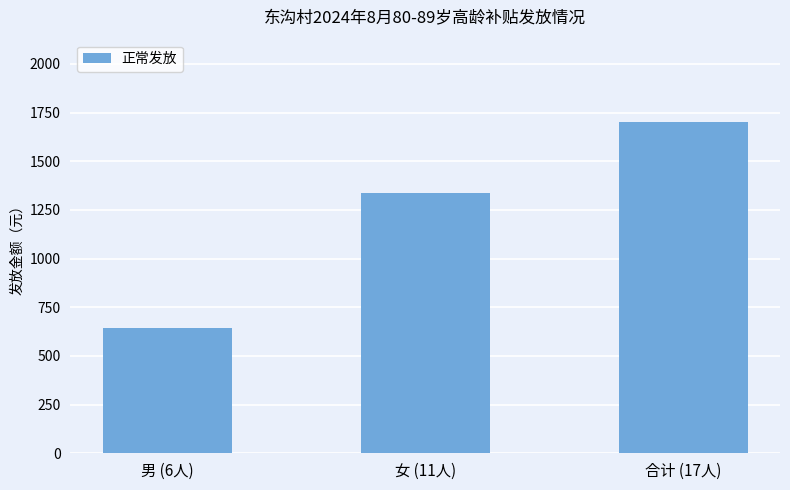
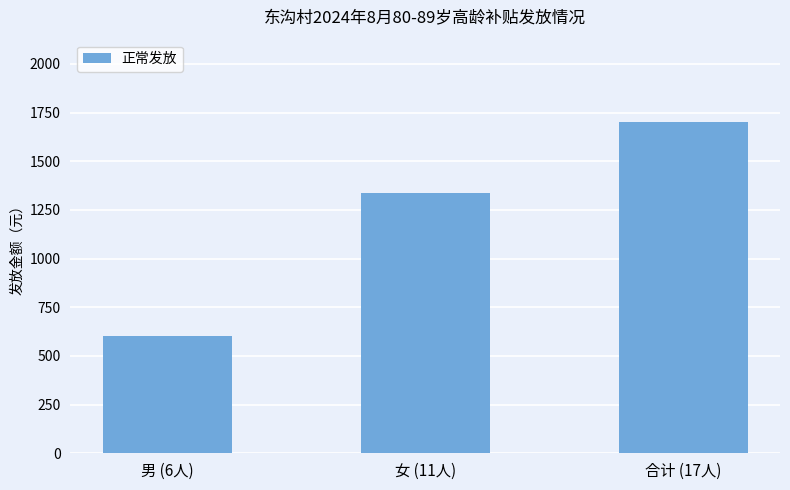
男 (6人): 640 -> 600
